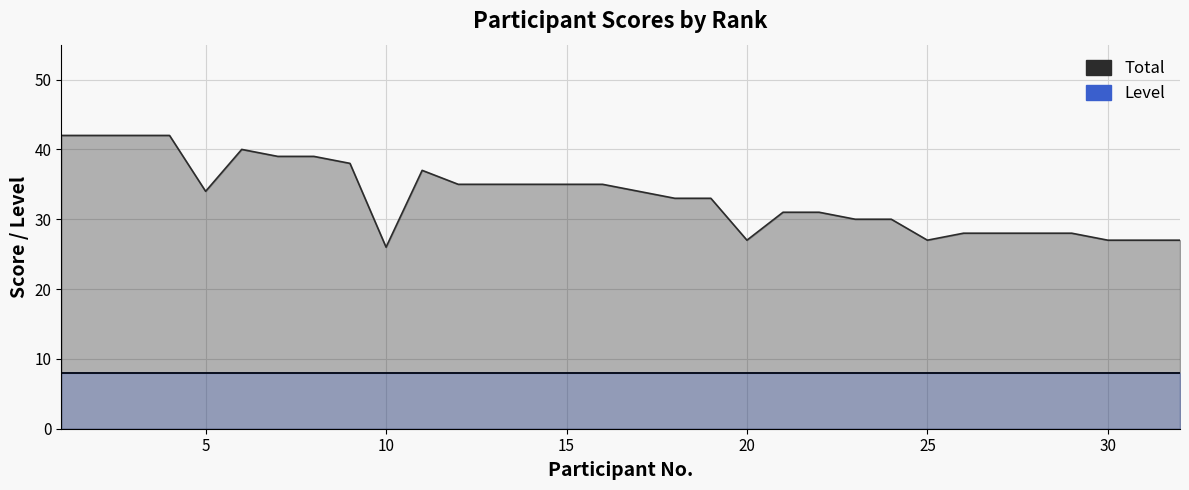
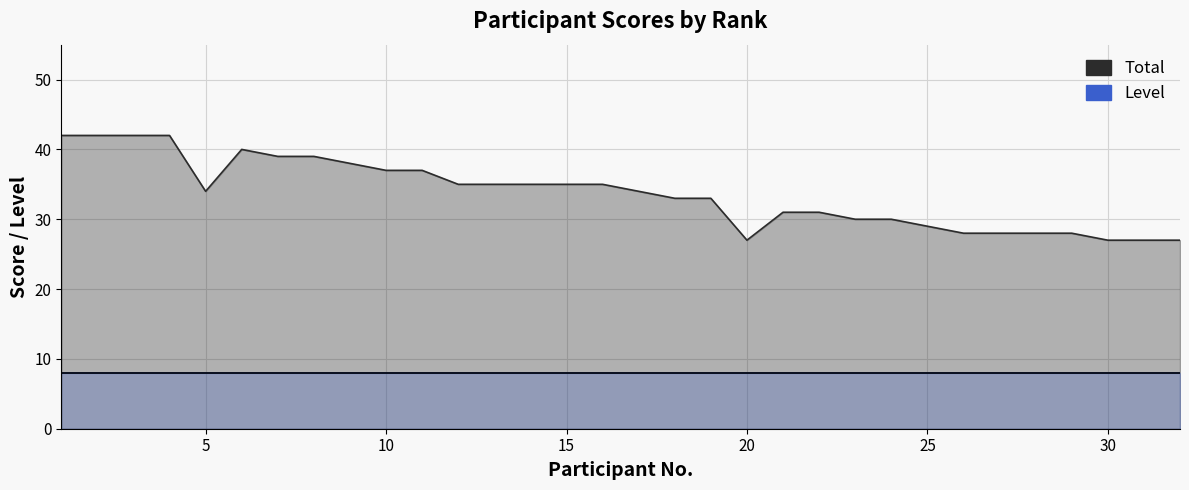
Total, 10: 26 -> 37
Total, 25: 27 -> 29
